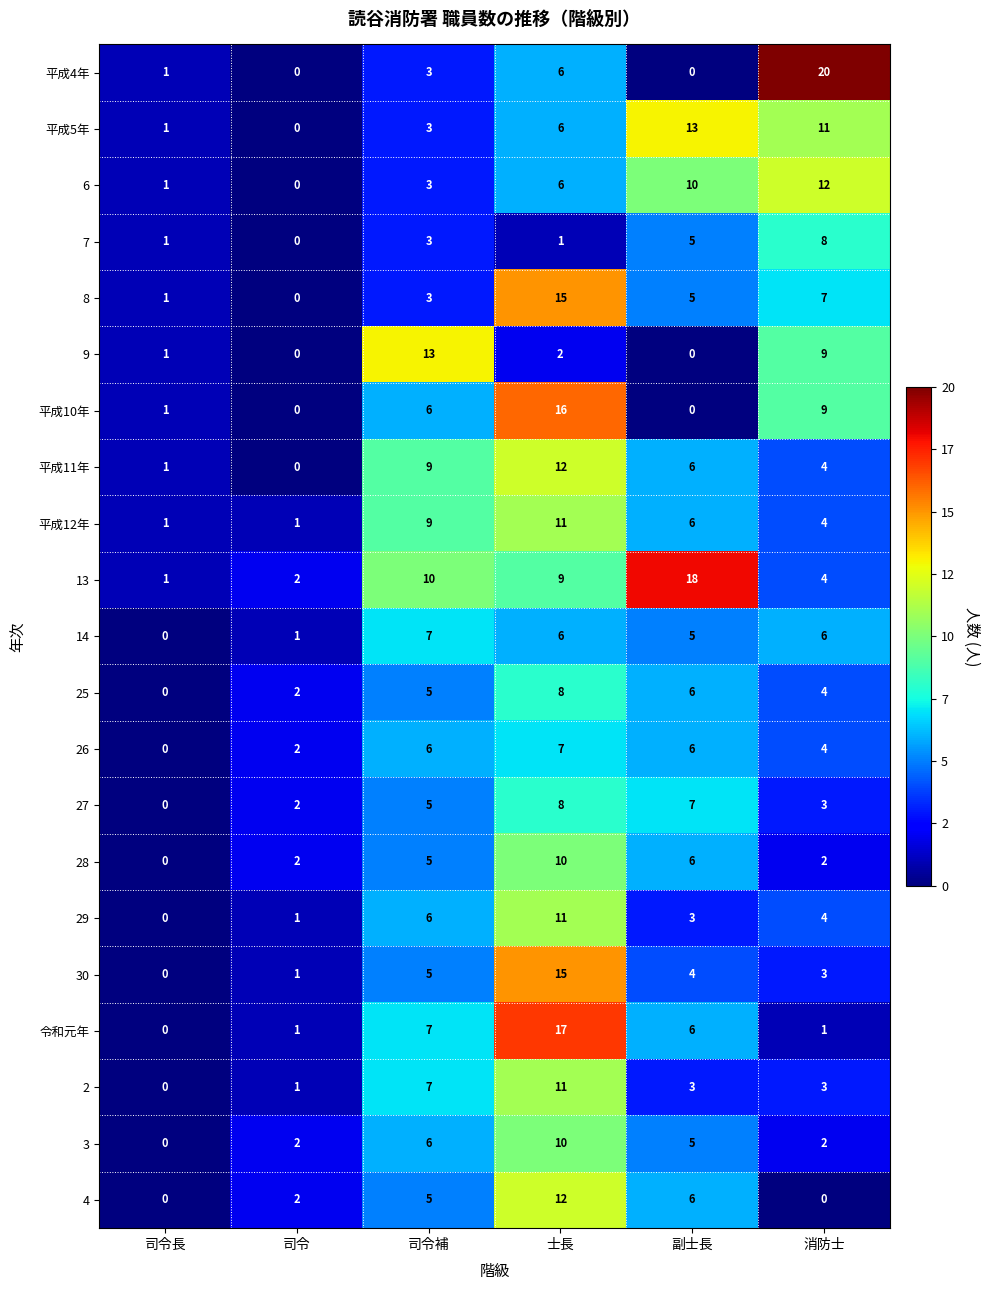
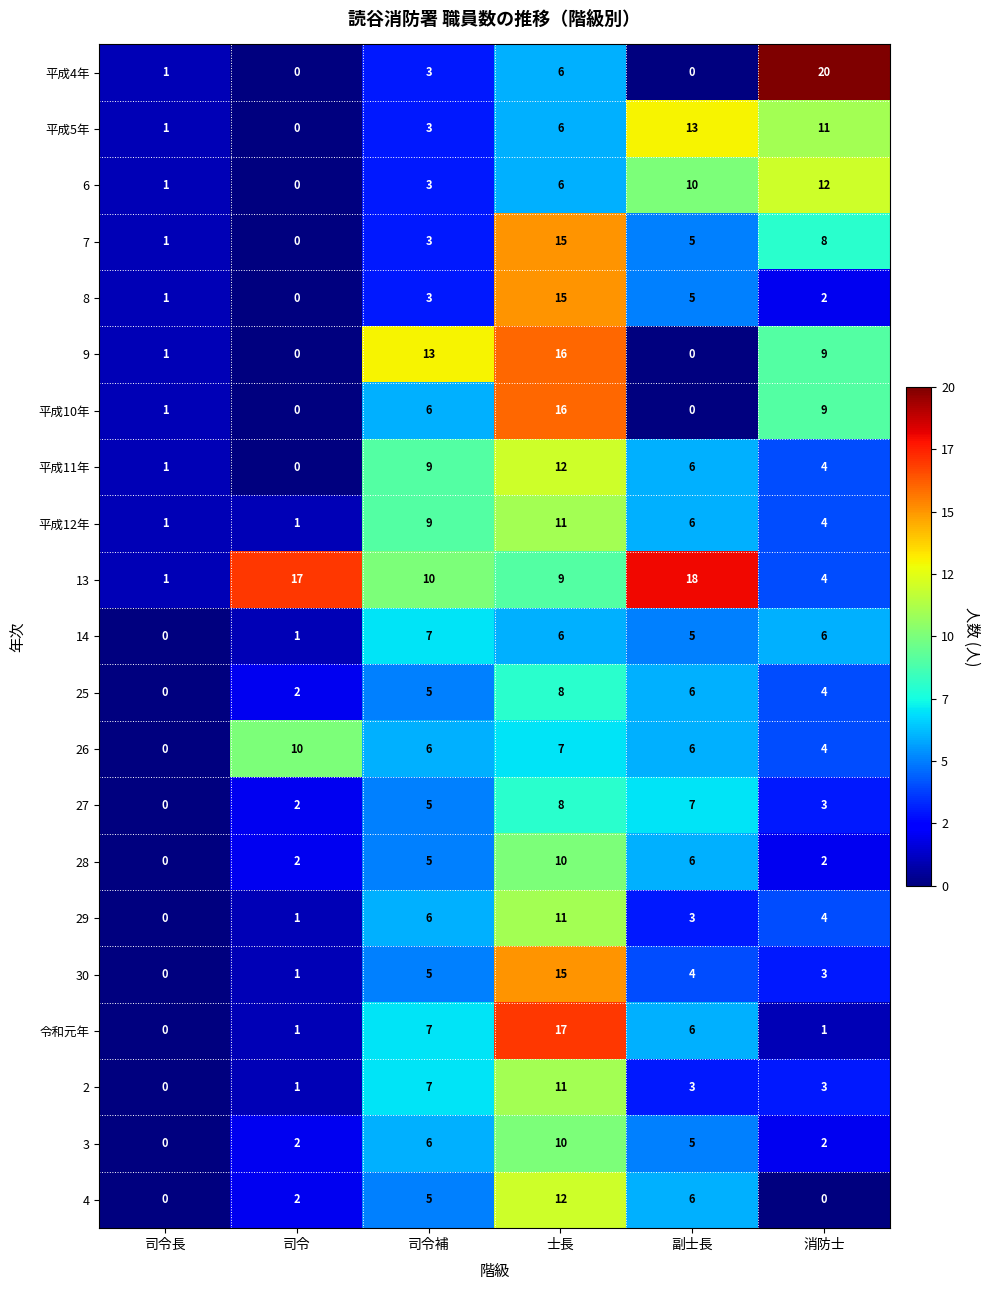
7, 士長: 1 -> 15
8, 消防士: 7 -> 2
9, 士長: 2 -> 16
13, 司令: 2 -> 17
26, 司令: 2 -> 10
